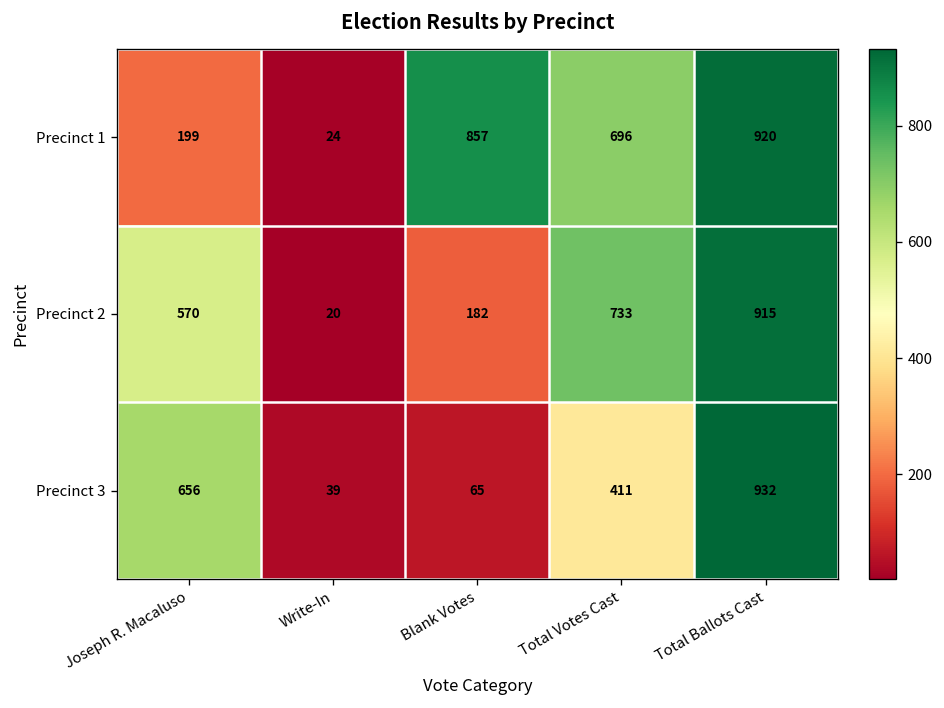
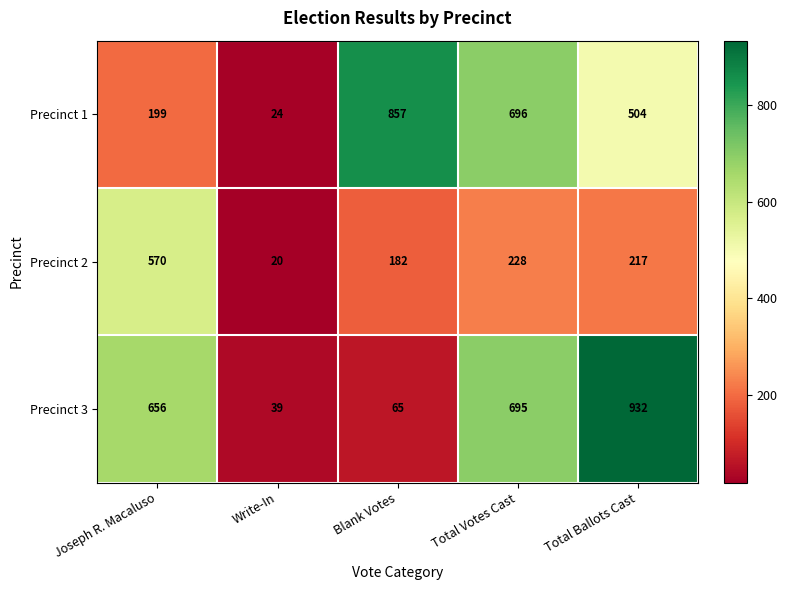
Precinct 1, Total Ballots Cast: 920 -> 504
Precinct 2, Total Votes Cast: 733 -> 228
Precinct 2, Total Ballots Cast: 915 -> 217
Precinct 3, Total Votes Cast: 411 -> 695
